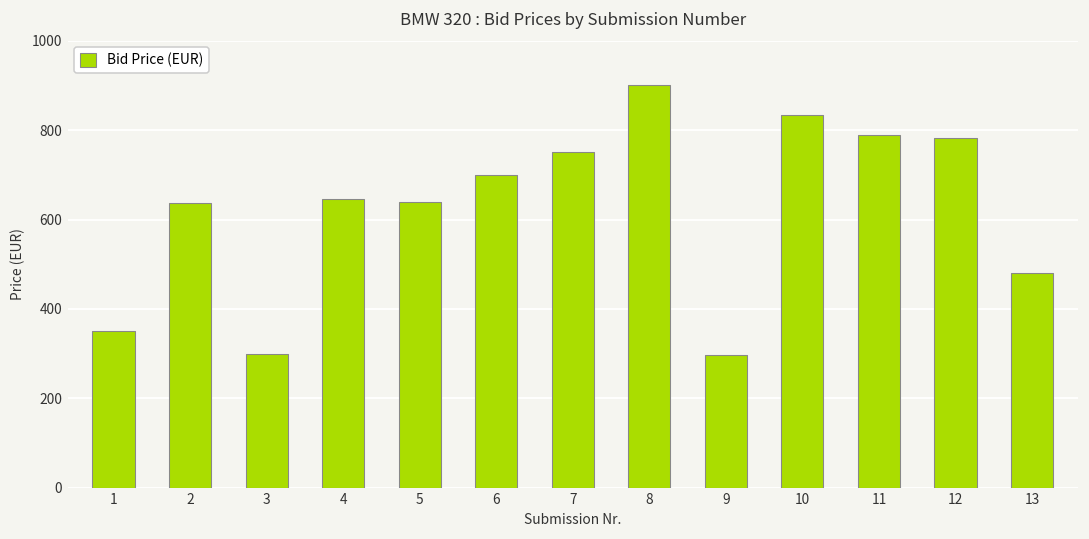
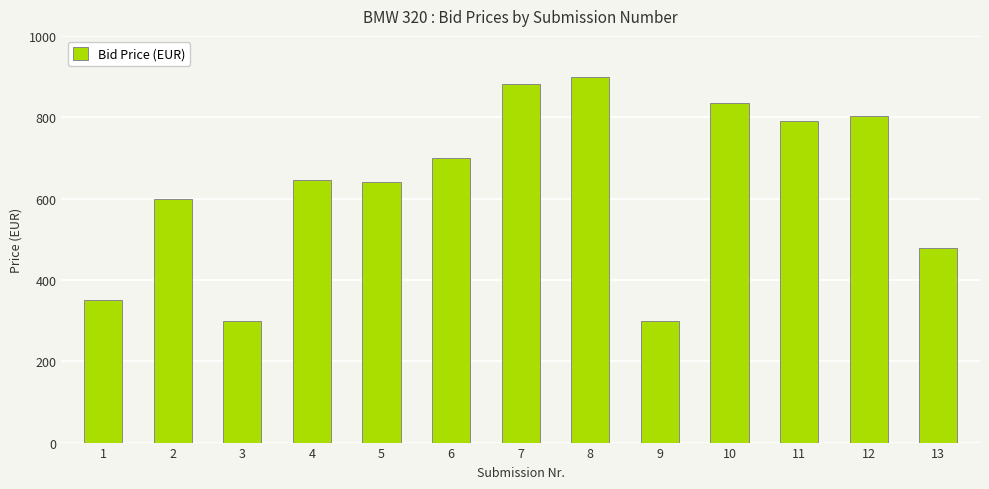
2: 640 -> 600
7: 750 -> 880
12: 780 -> 800
